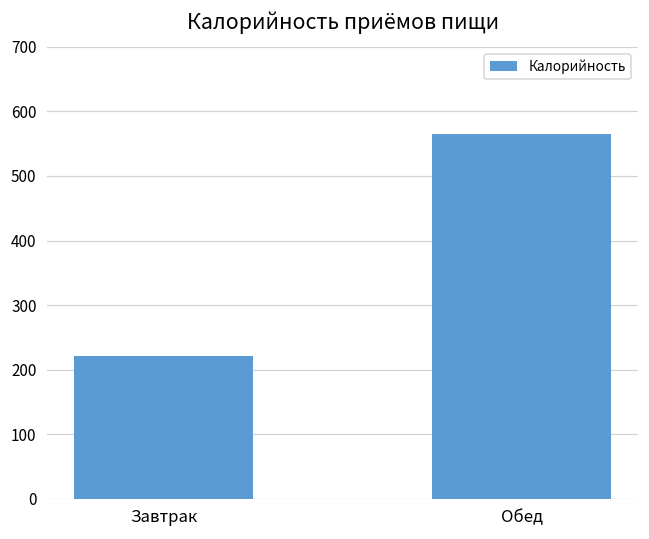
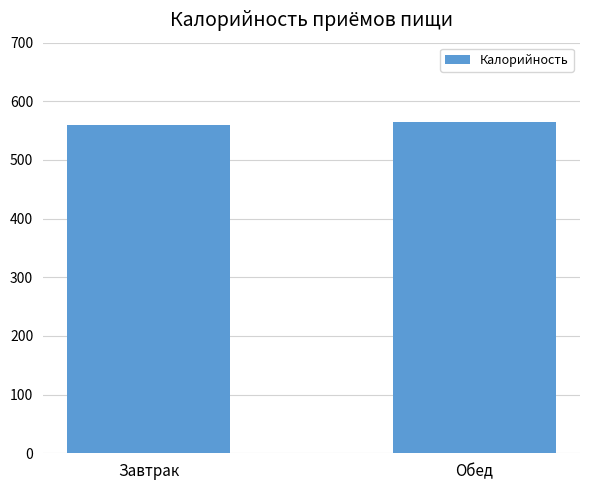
Завтрак: 220 -> 560
